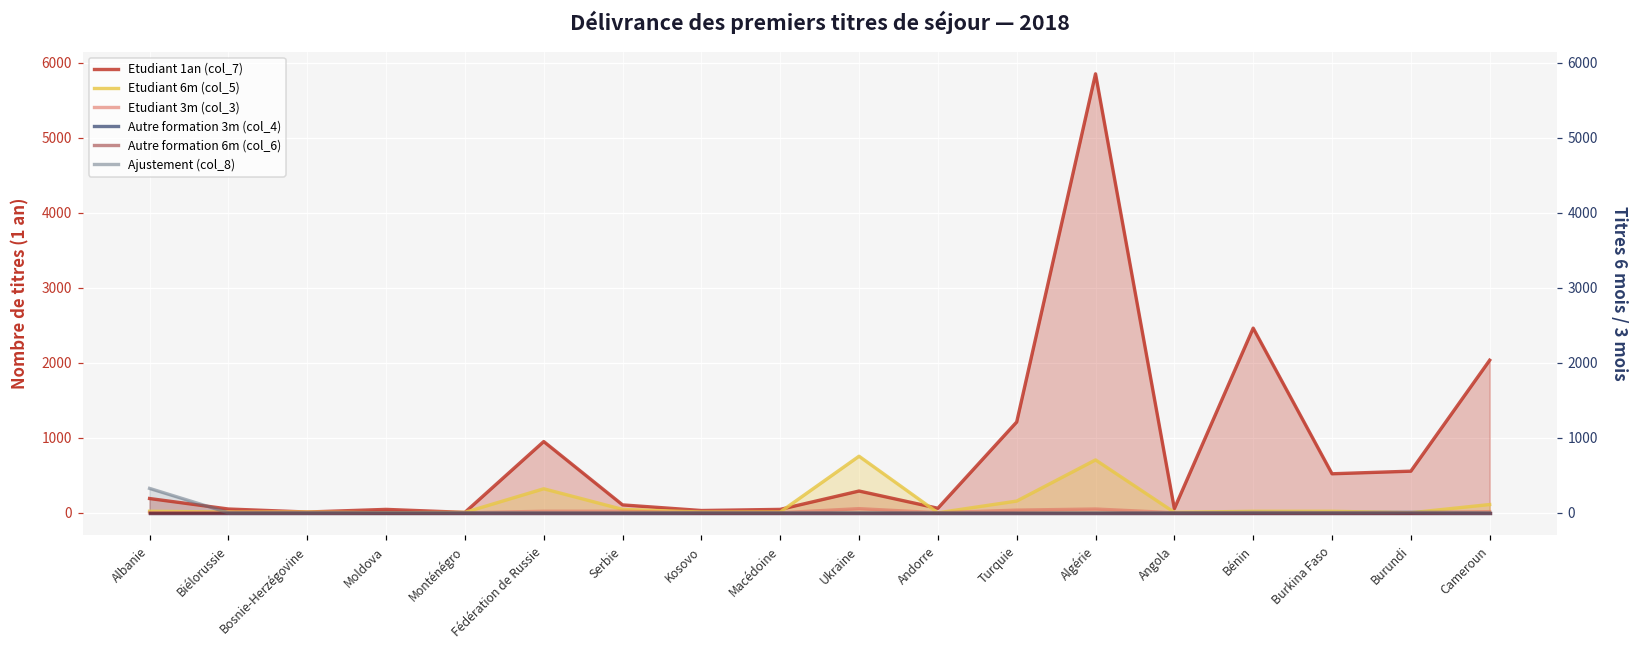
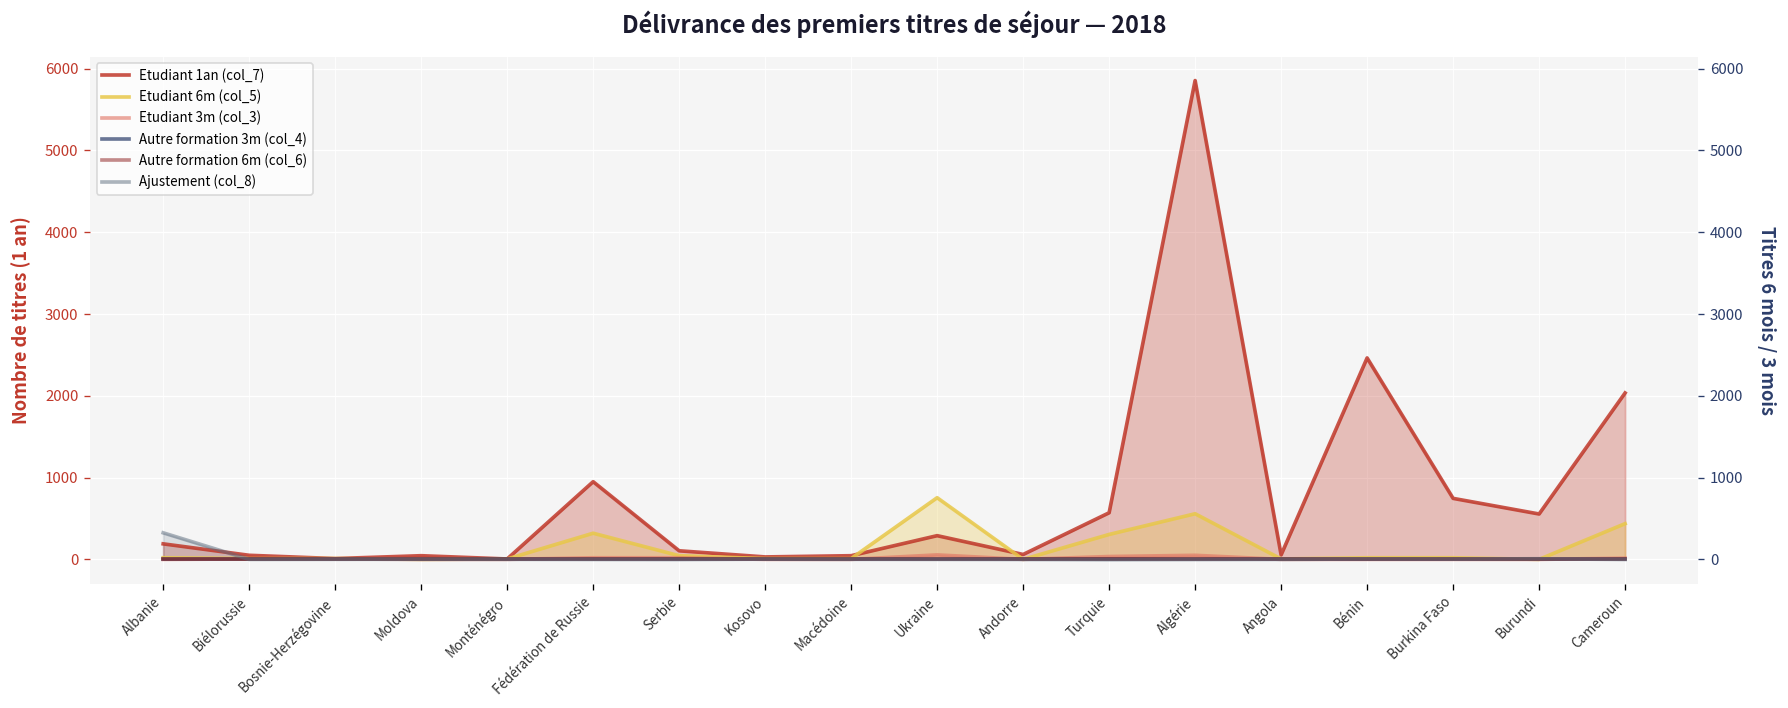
Etudiant 1an (col_7), Turquie: 1200 -> 600
Etudiant 6m (col_5), Turquie: 200 -> 300
Etudiant 6m (col_5), Algérie: 700 -> 600
Etudiant 1an (col_7), Burkina Faso: 500 -> 700
Etudiant 6m (col_5), Cameroun: 100 -> 400
